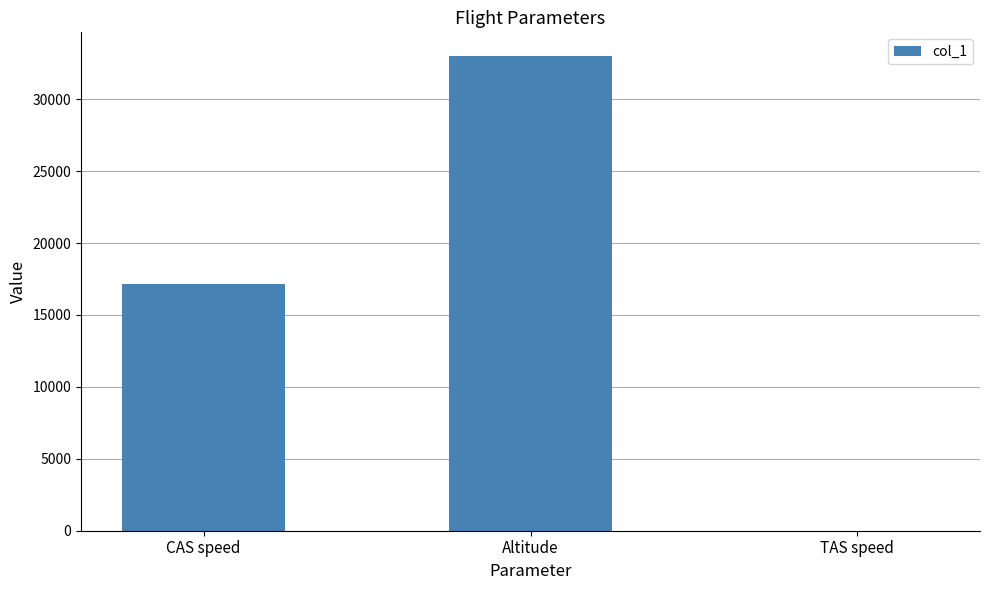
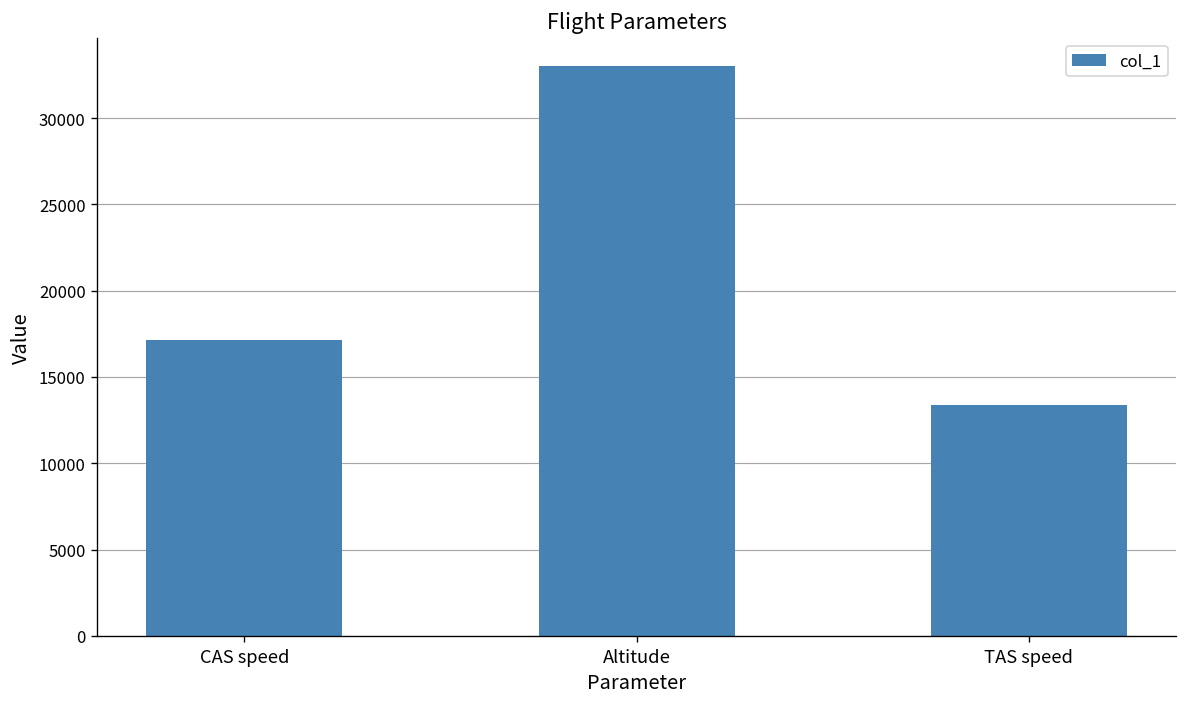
TAS speed: 0 -> 13400
